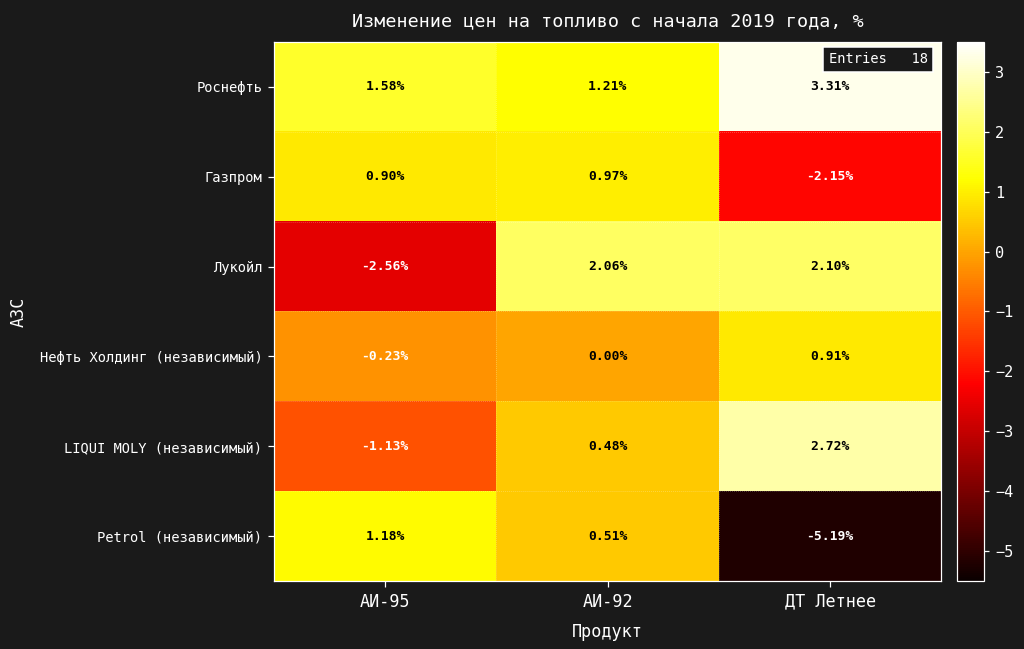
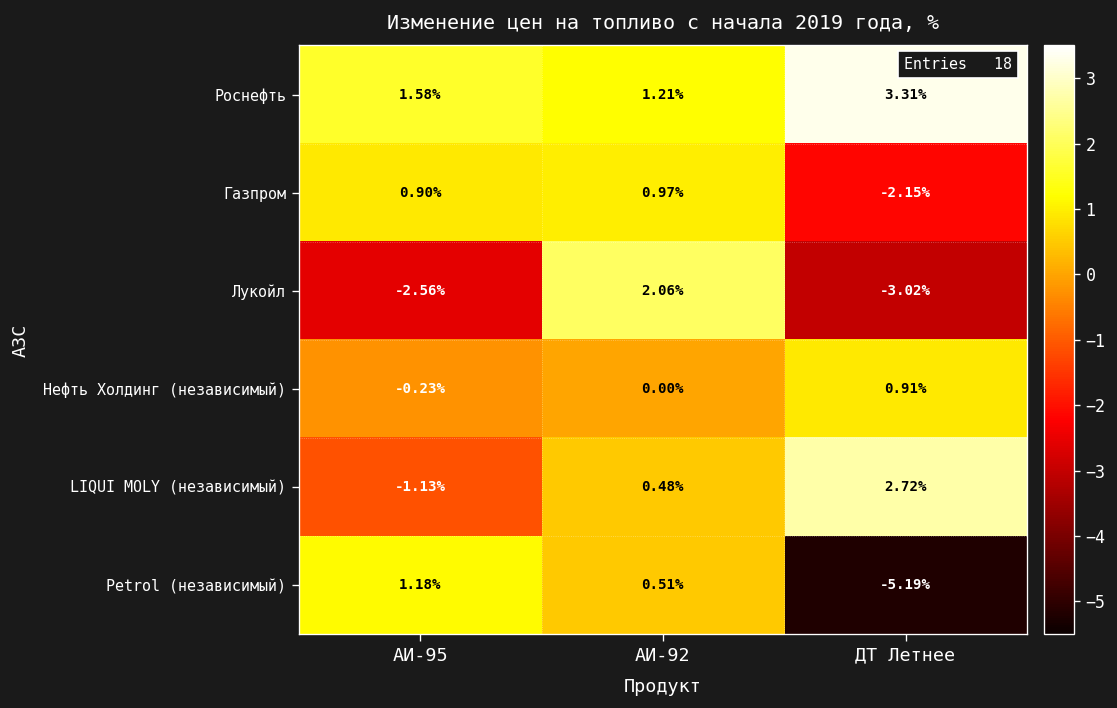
Лукойл, ДТ Летнее: 2.10% -> -3.02%
